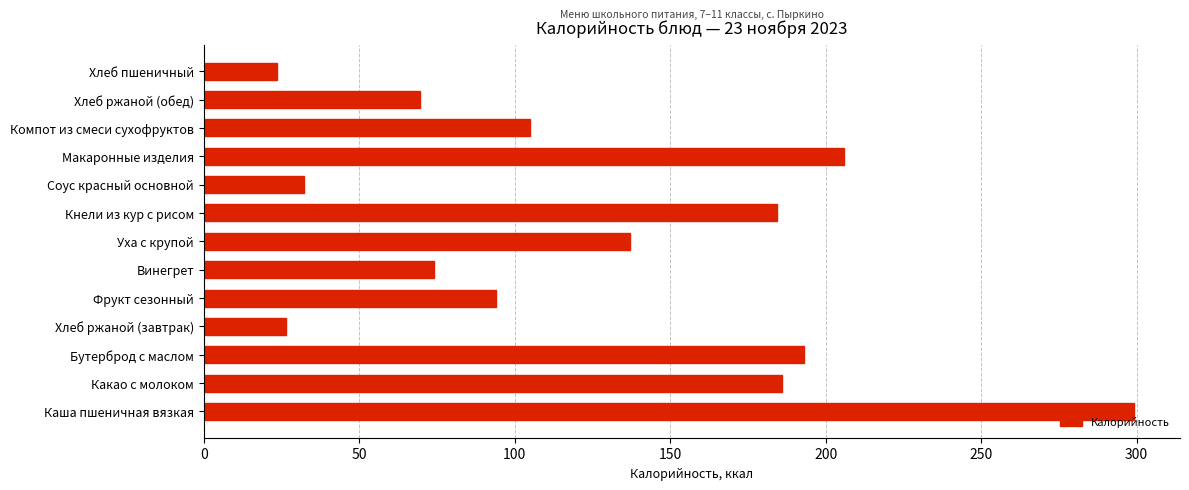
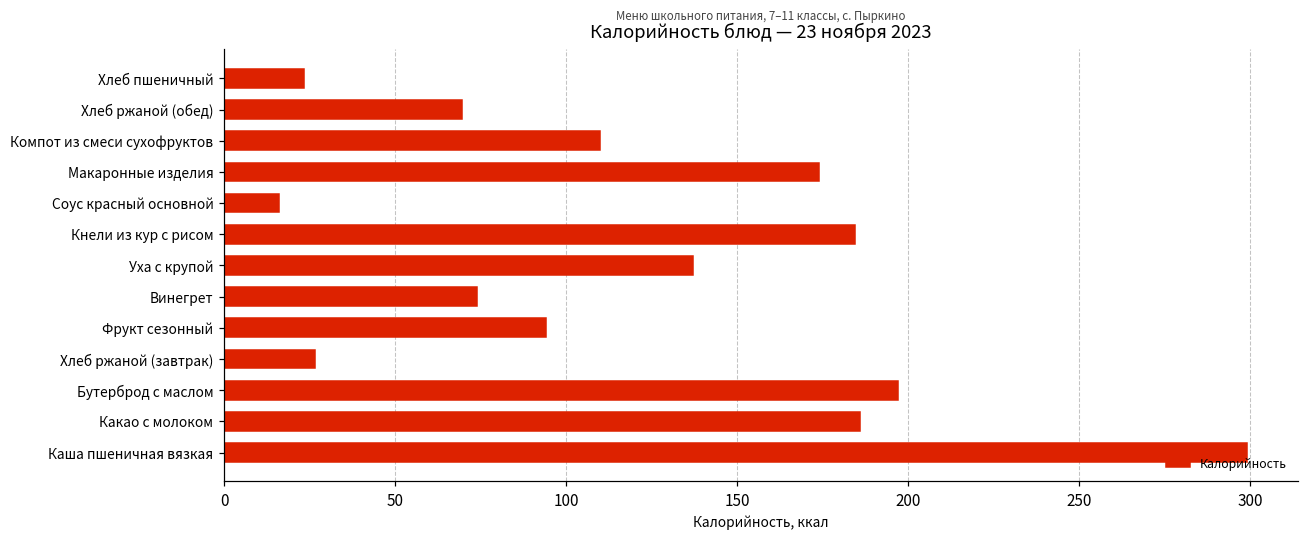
Компот из смеси сухофруктов: 105 -> 110
Макаронные изделия: 206 -> 174
Соус красный основной: 32 -> 16
Бутерброд с маслом: 193 -> 197
